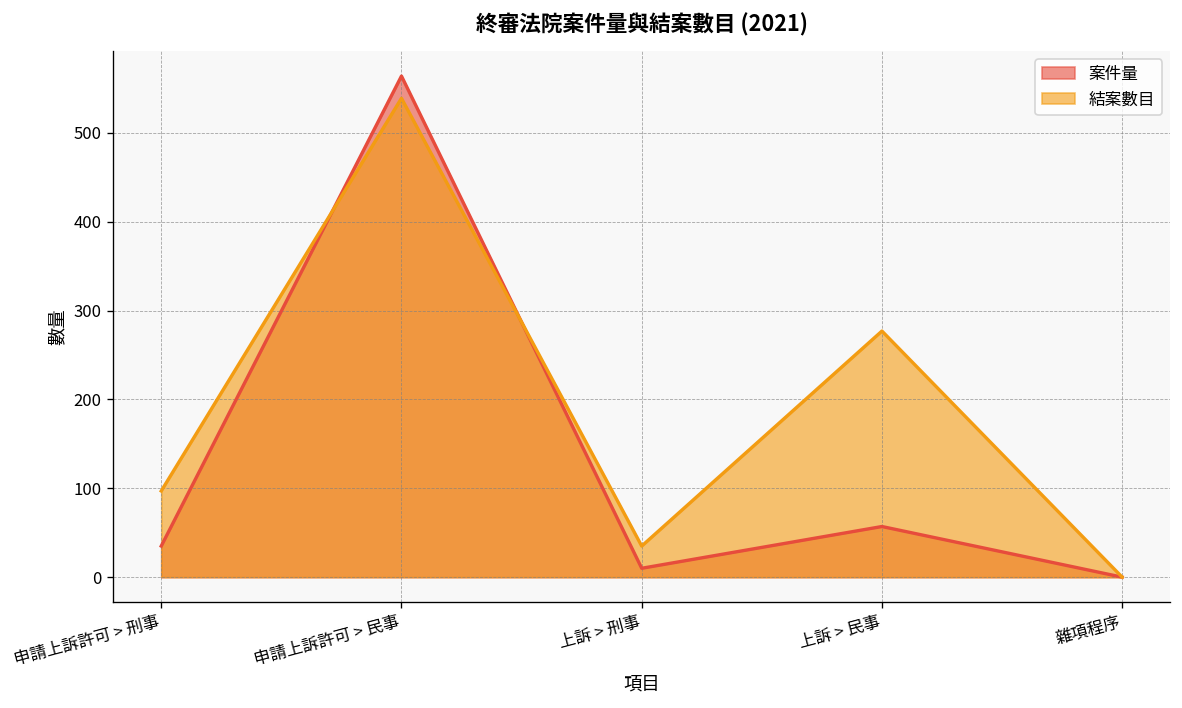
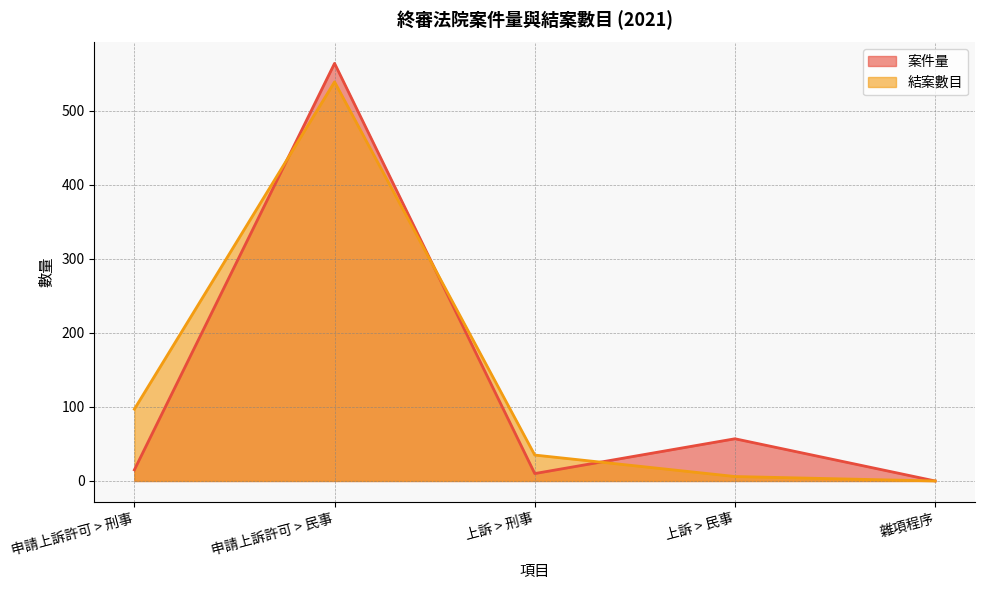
案件量, 申請上訴許可 > 刑事: 40 -> 20
結案數目, 上訴 > 民事: 280 -> 10
